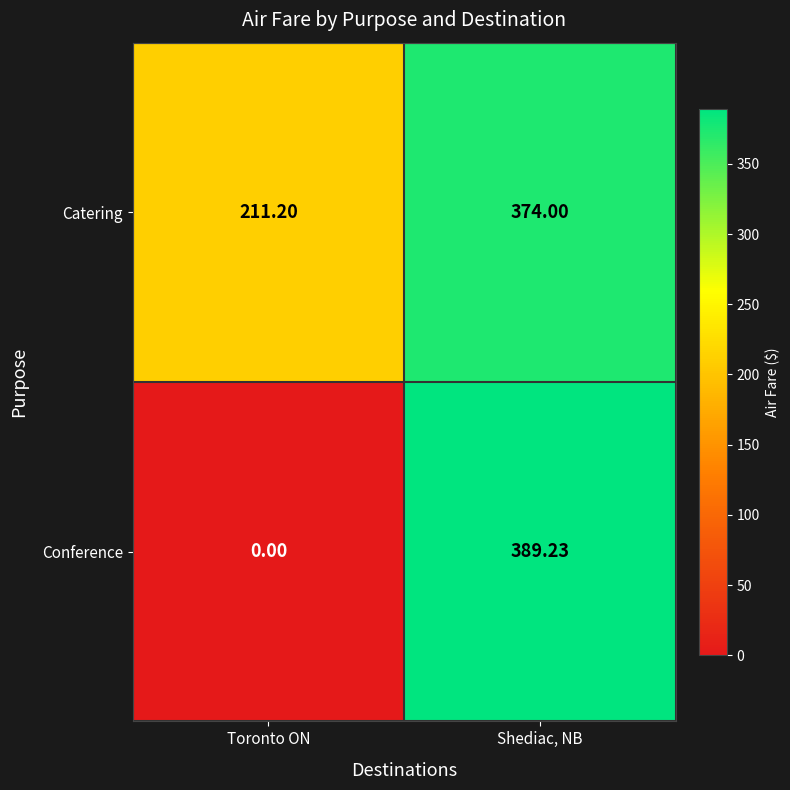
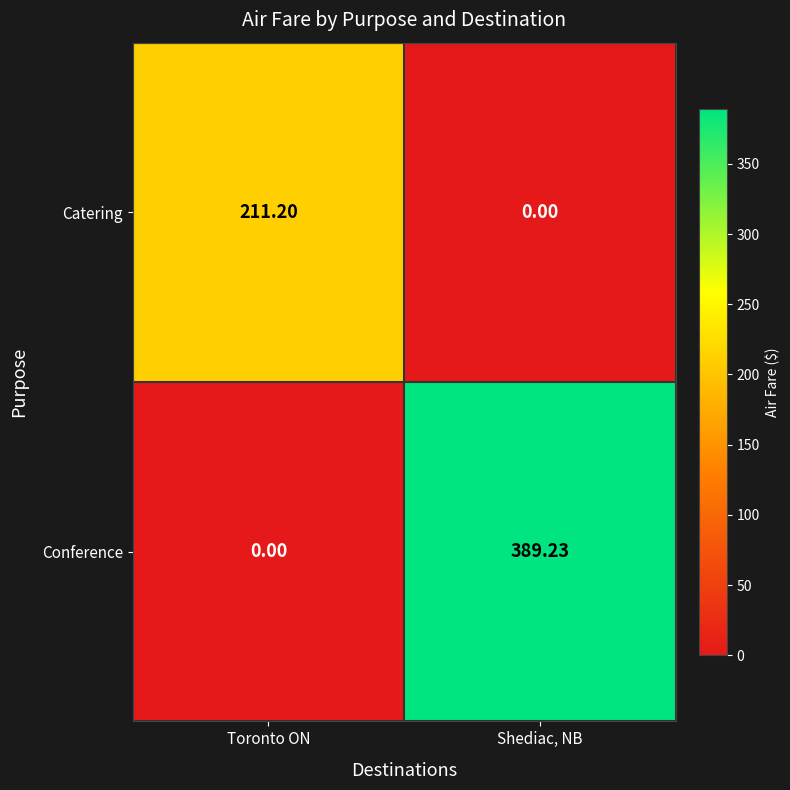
Catering, Shediac, NB: 374.00 -> 0.00
